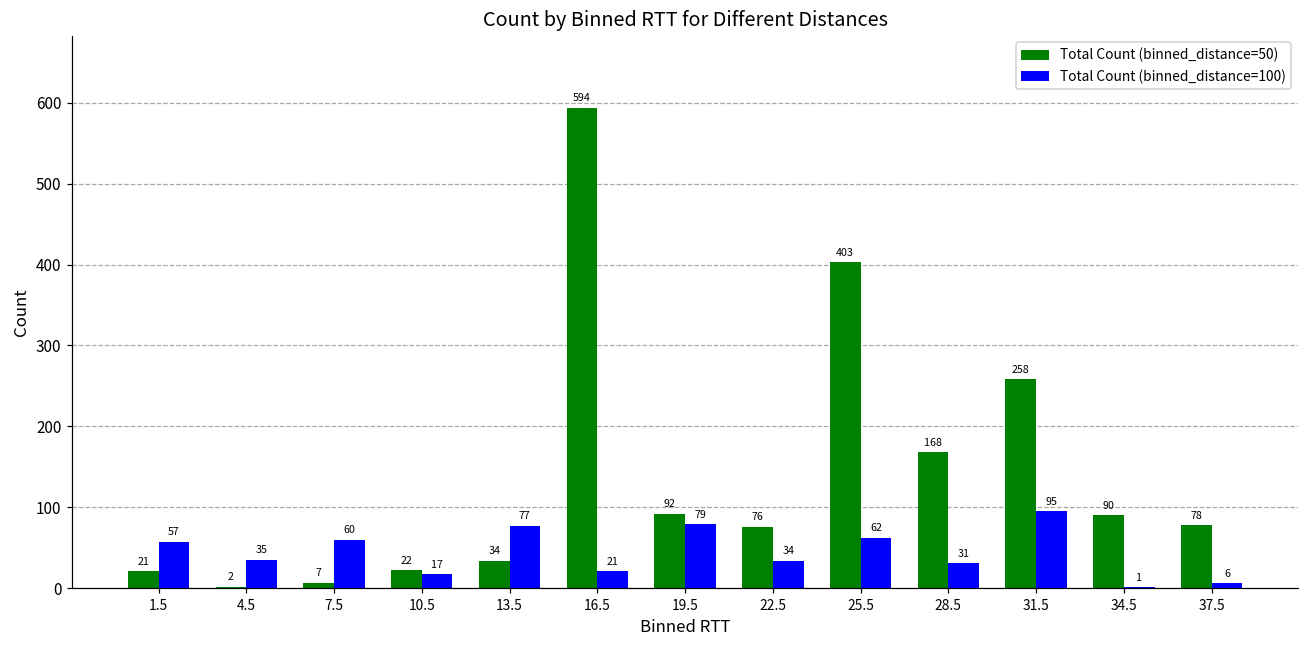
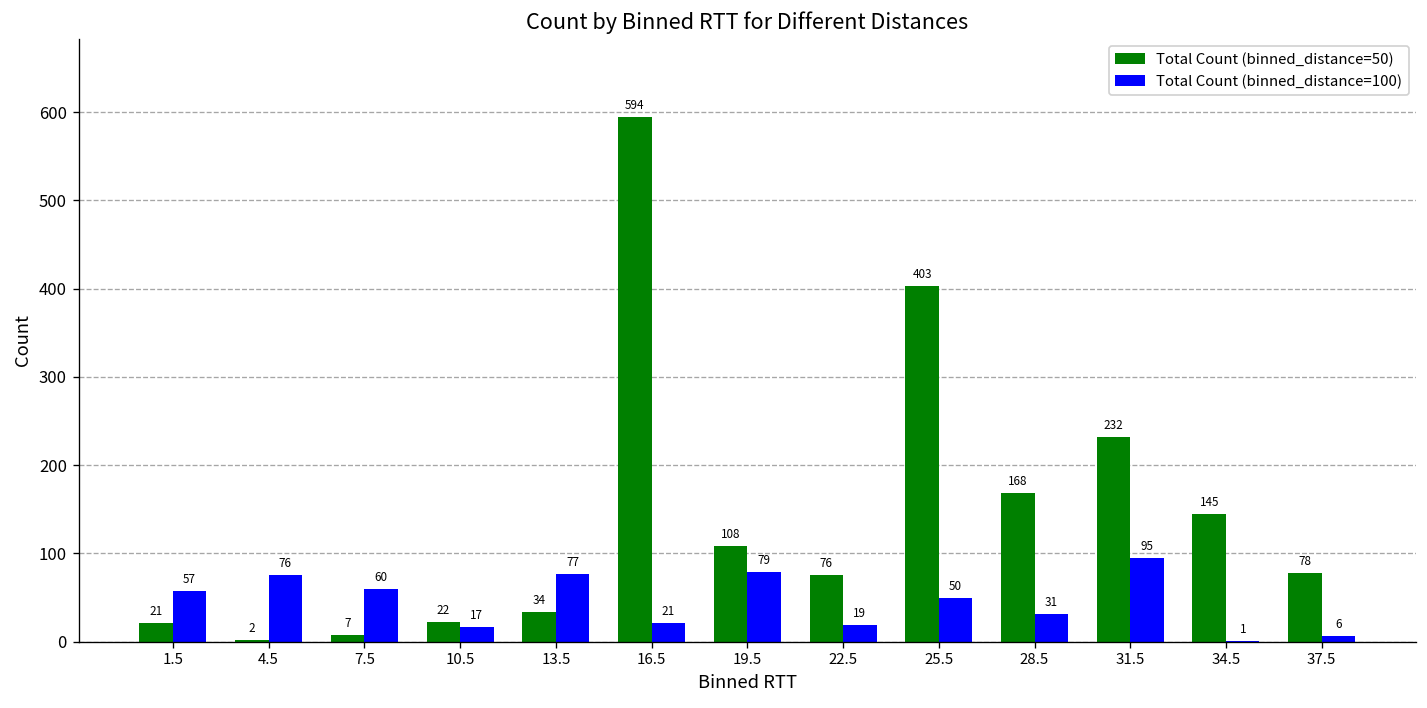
Total Count (binned_distance=100), 4.5: 35 -> 76
Total Count (binned_distance=50), 19.5: 92 -> 108
Total Count (binned_distance=100), 22.5: 34 -> 19
Total Count (binned_distance=100), 25.5: 62 -> 50
Total Count (binned_distance=50), 31.5: 258 -> 232
Total Count (binned_distance=50), 34.5: 90 -> 145
